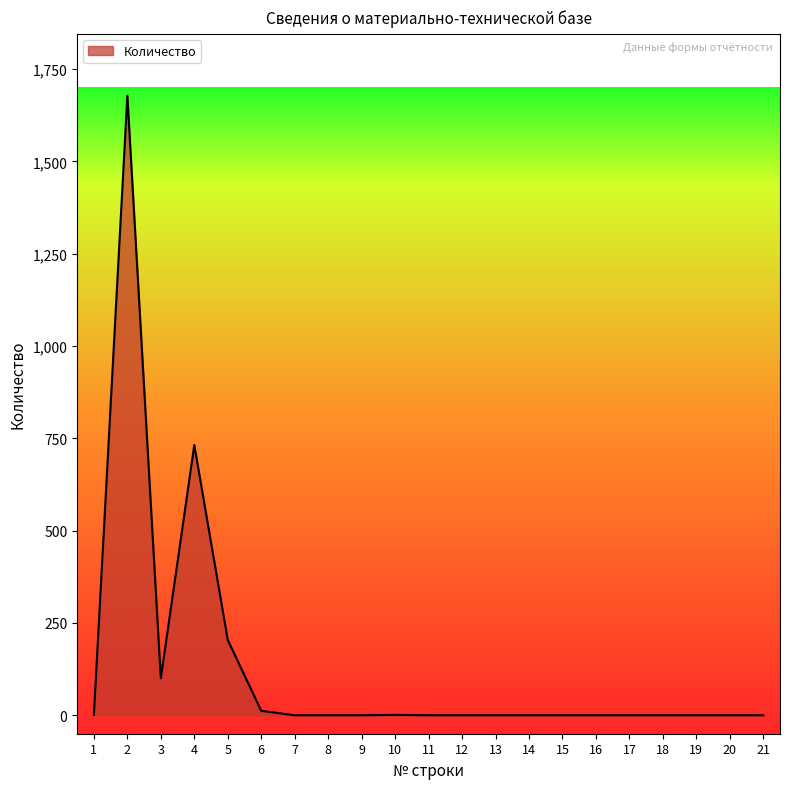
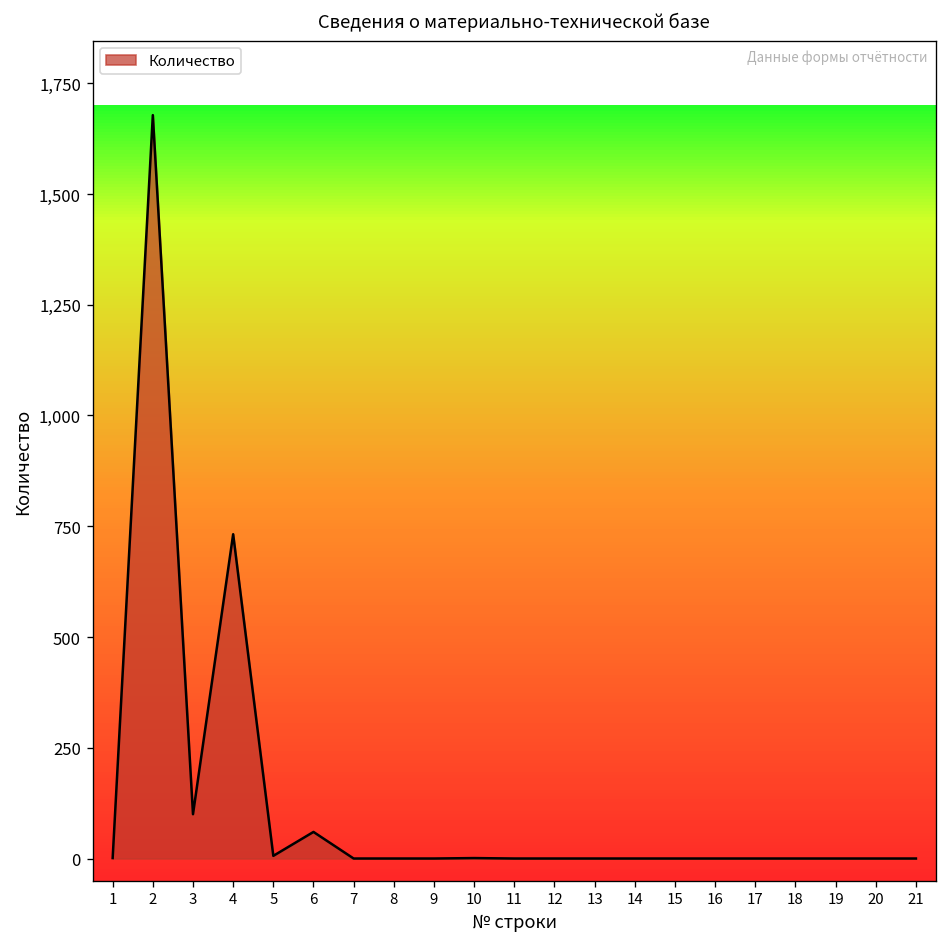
5: 200 -> 10
6: 10 -> 60
